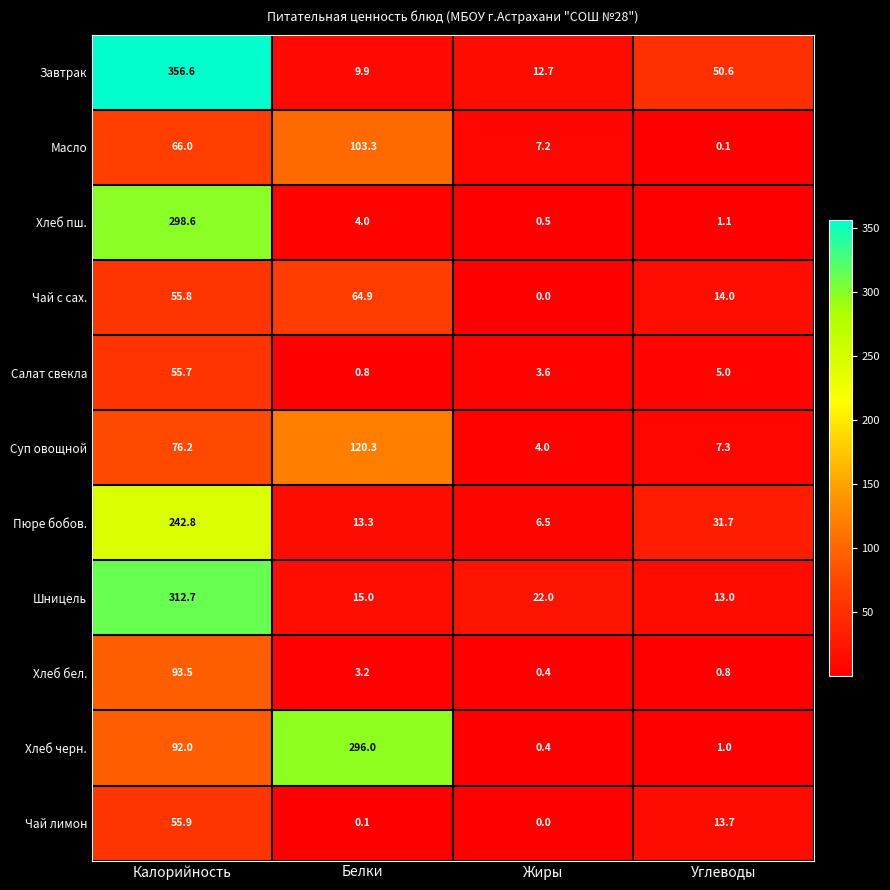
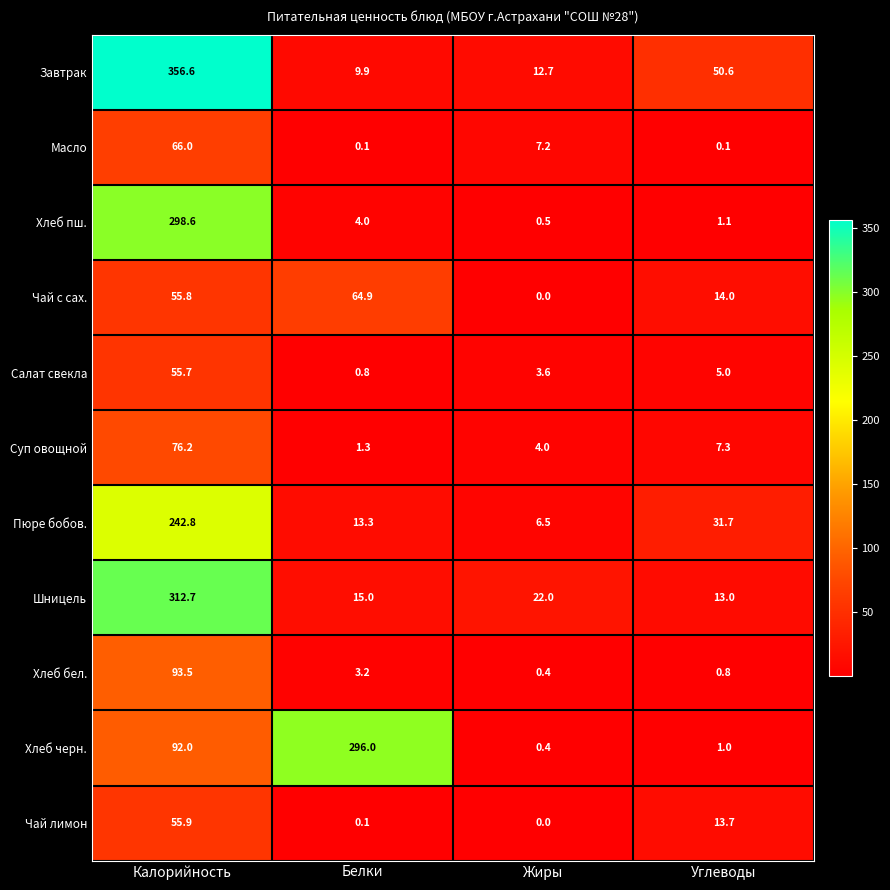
Масло, Белки: 103.3 -> 0.1
Суп овощной, Белки: 120.3 -> 1.3
